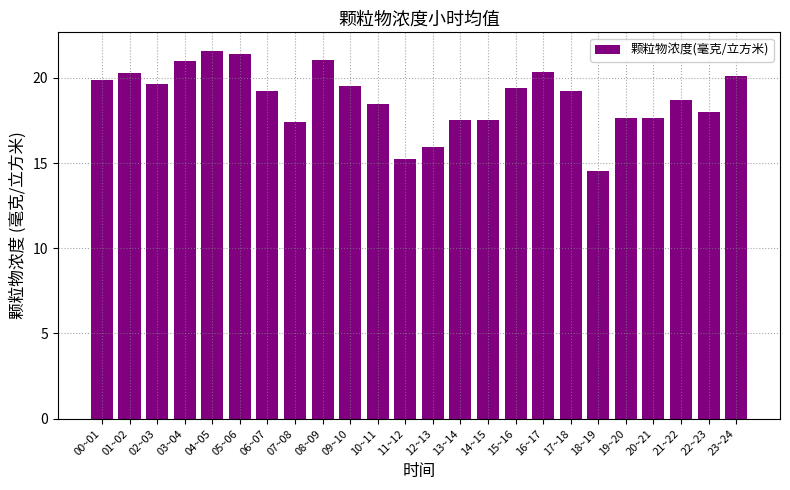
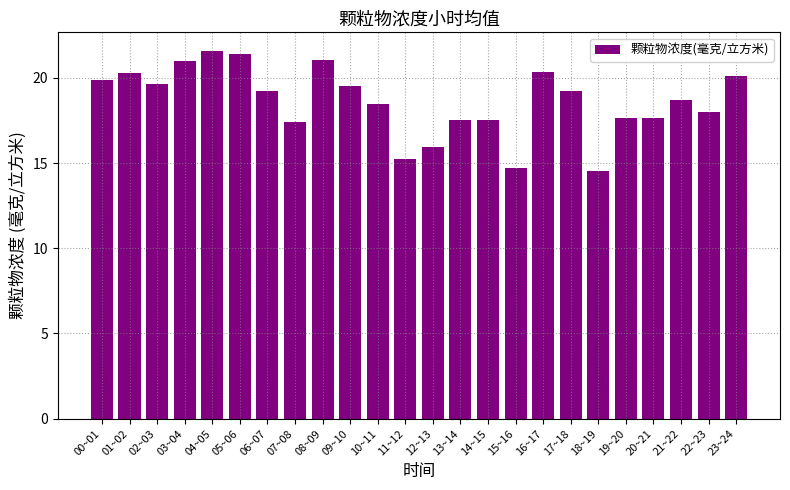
15~16: 19.4 -> 14.7
